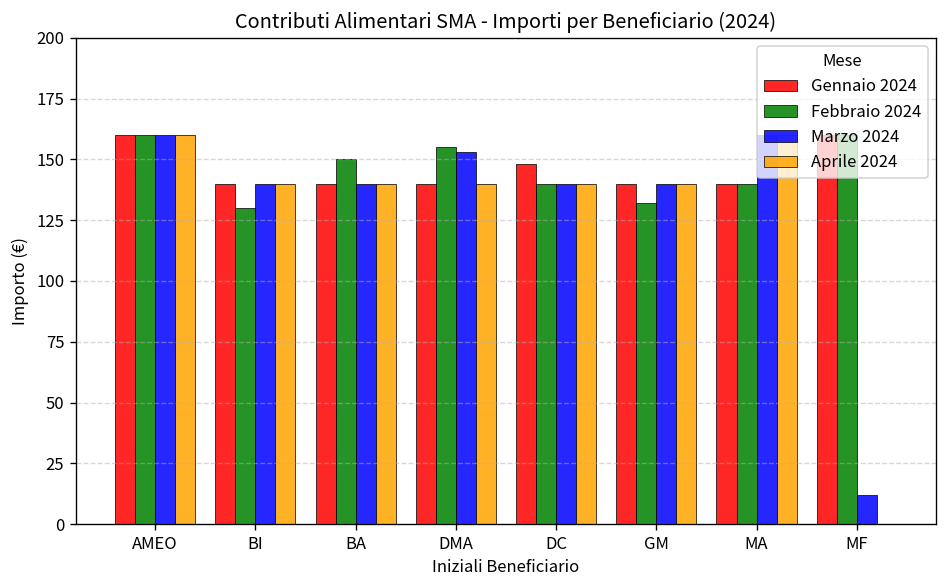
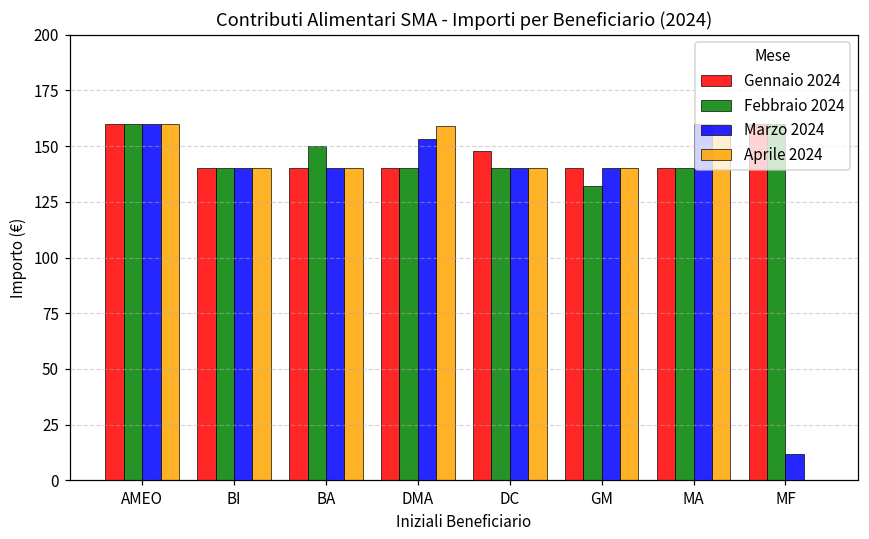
Febbraio 2024, BI: 130 -> 140
Febbraio 2024, DMA: 155 -> 140
Aprile 2024, DMA: 140 -> 159
